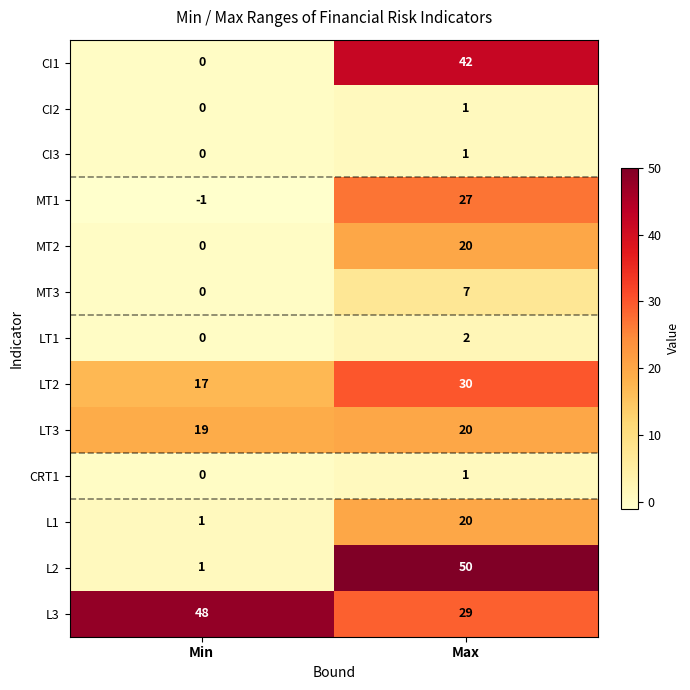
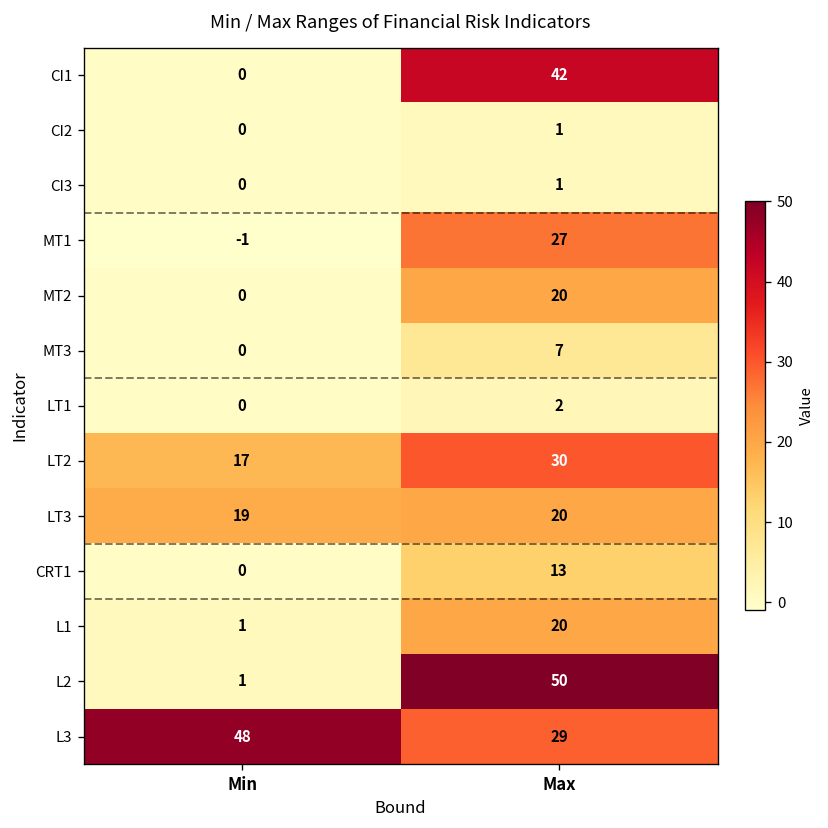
CRT1, Max: 1 -> 13
